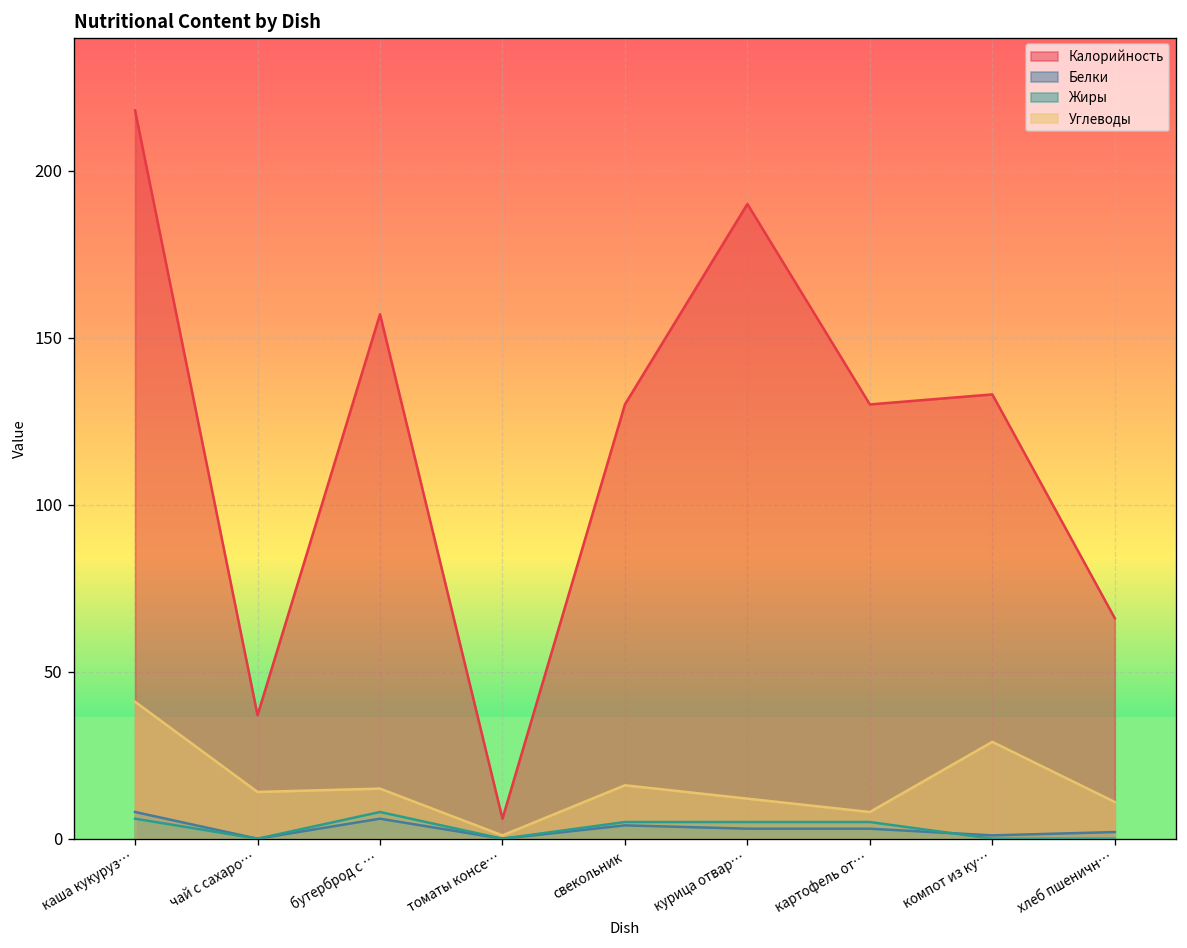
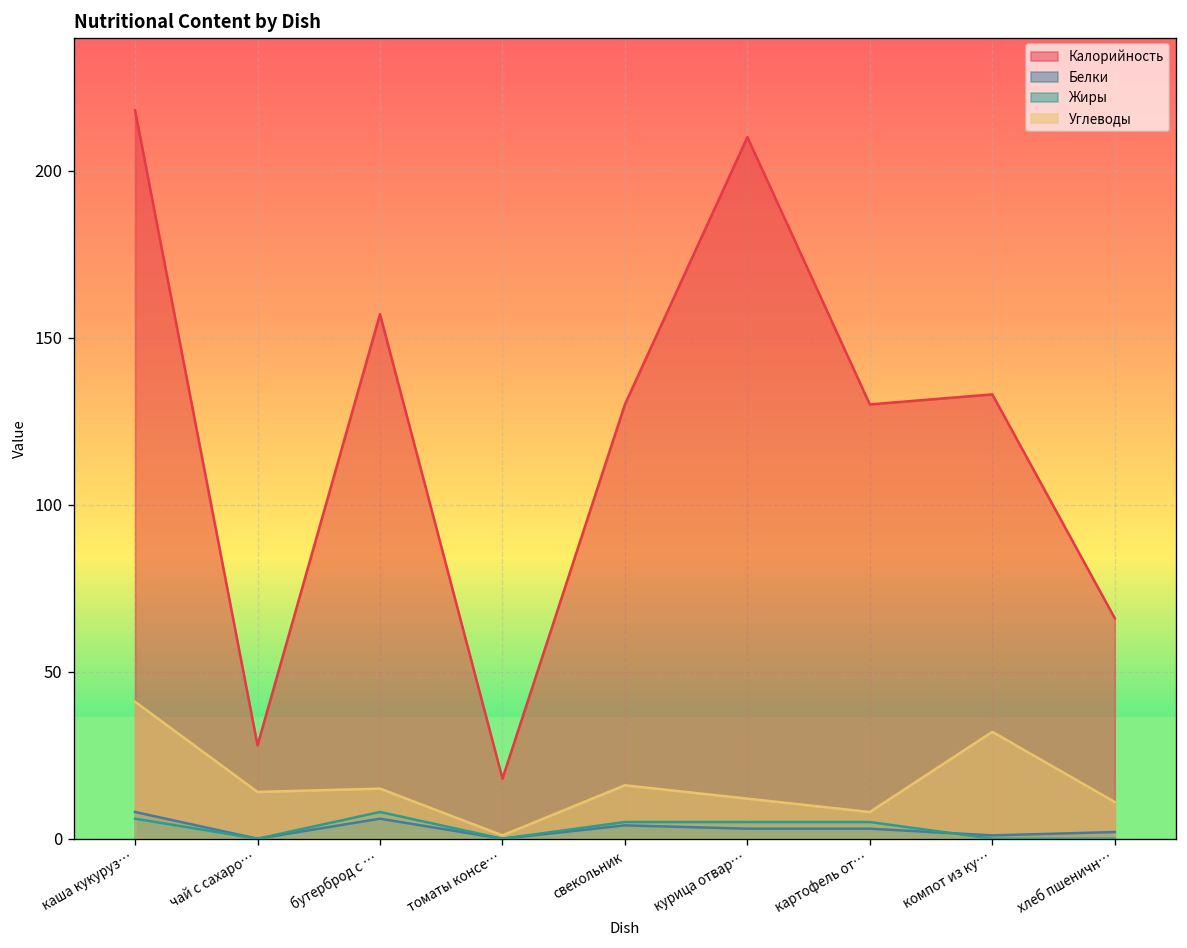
Калорийность, чай с сахаро…: 37 -> 28
Калорийность, томаты консе…: 6 -> 18
Калорийность, курица отвар…: 190 -> 210
Углеводы, компот из ку…: 29 -> 32
